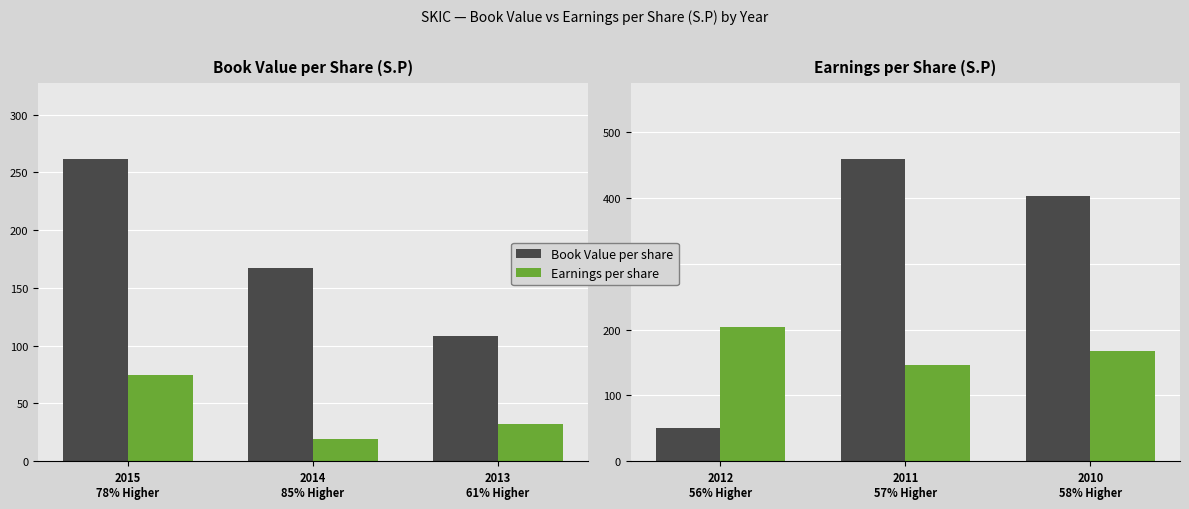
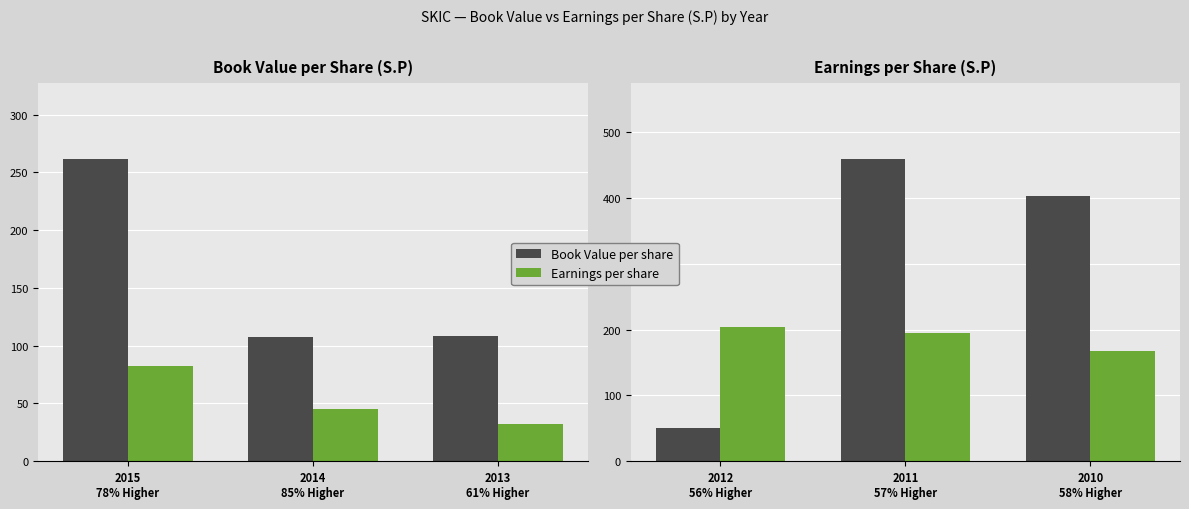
Book Value per Share (S.P), Earnings per share, 2015 78% Higher: 75 -> 82
Book Value per Share (S.P), Book Value per share, 2014 85% Higher: 167 -> 108
Book Value per Share (S.P), Earnings per share, 2014 85% Higher: 20 -> 45
Earnings per Share (S.P), Earnings per share, 2011 57% Higher: 150 -> 200
